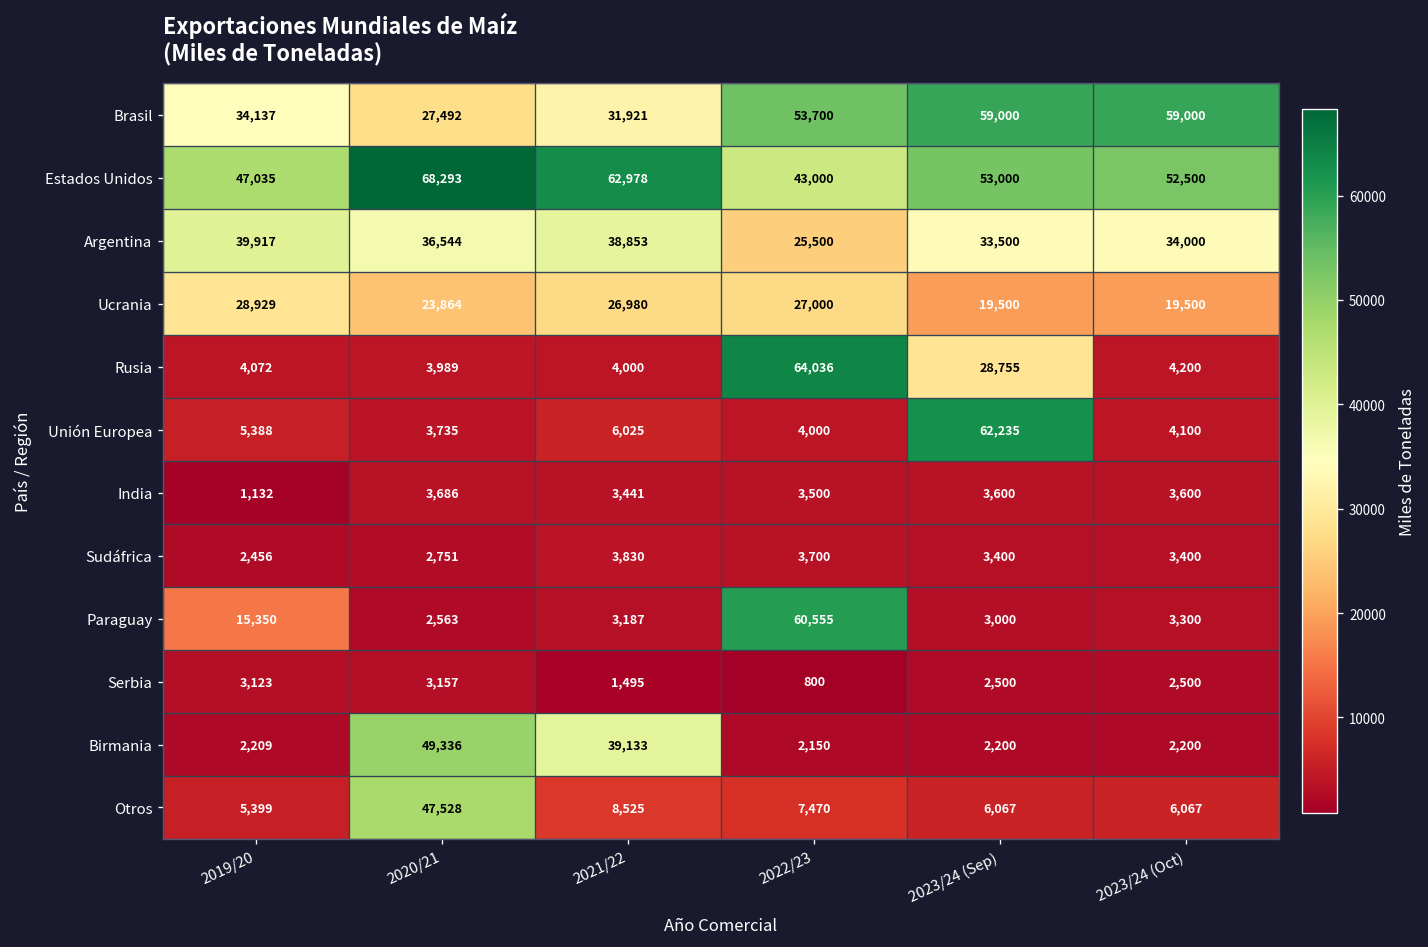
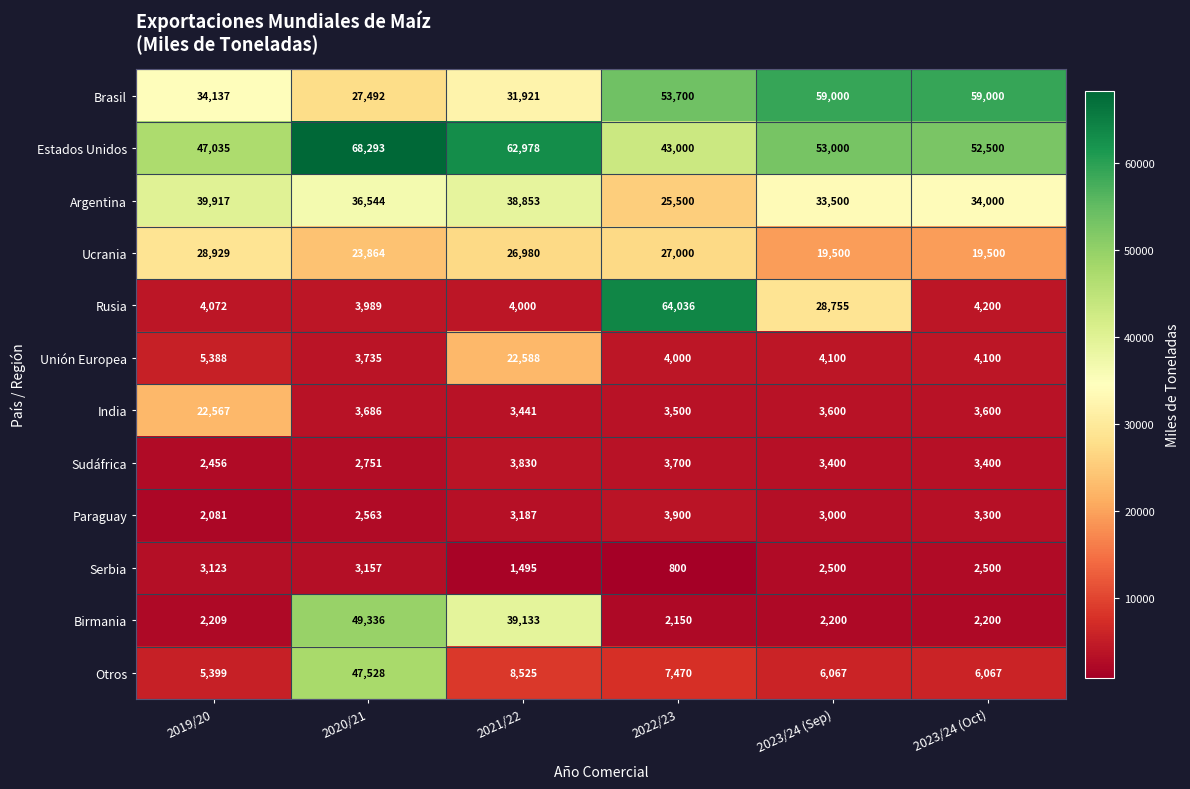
Unión Europea, 2021/22: 6,025 -> 22,588
Unión Europea, 2023/24 (Sep): 62,235 -> 4,100
India, 2019/20: 1,132 -> 22,567
Paraguay, 2019/20: 15,350 -> 2,081
Paraguay, 2022/23: 60,555 -> 3,900
